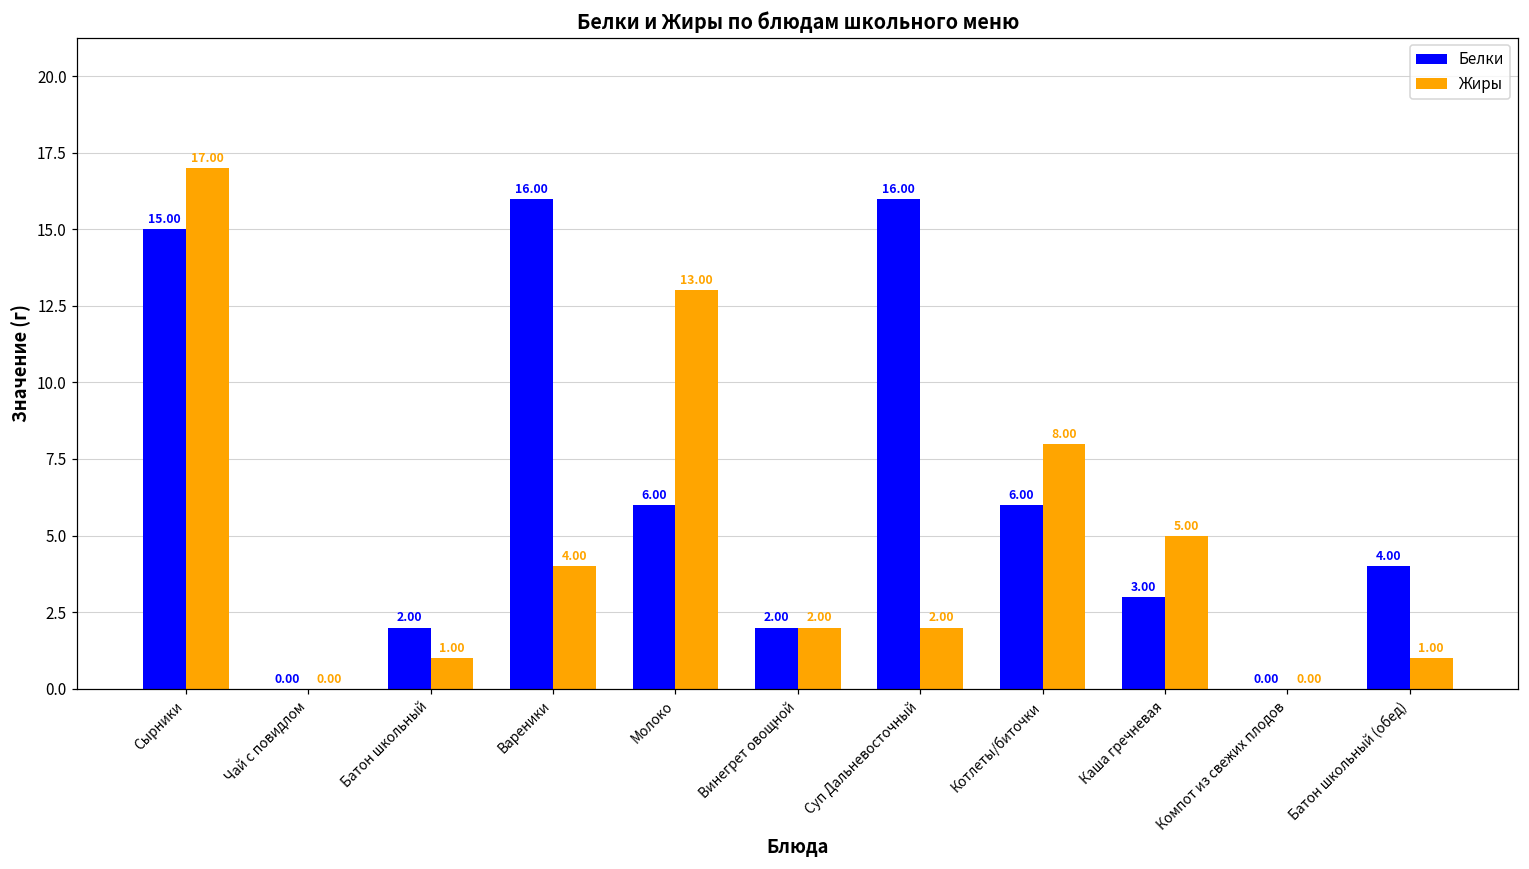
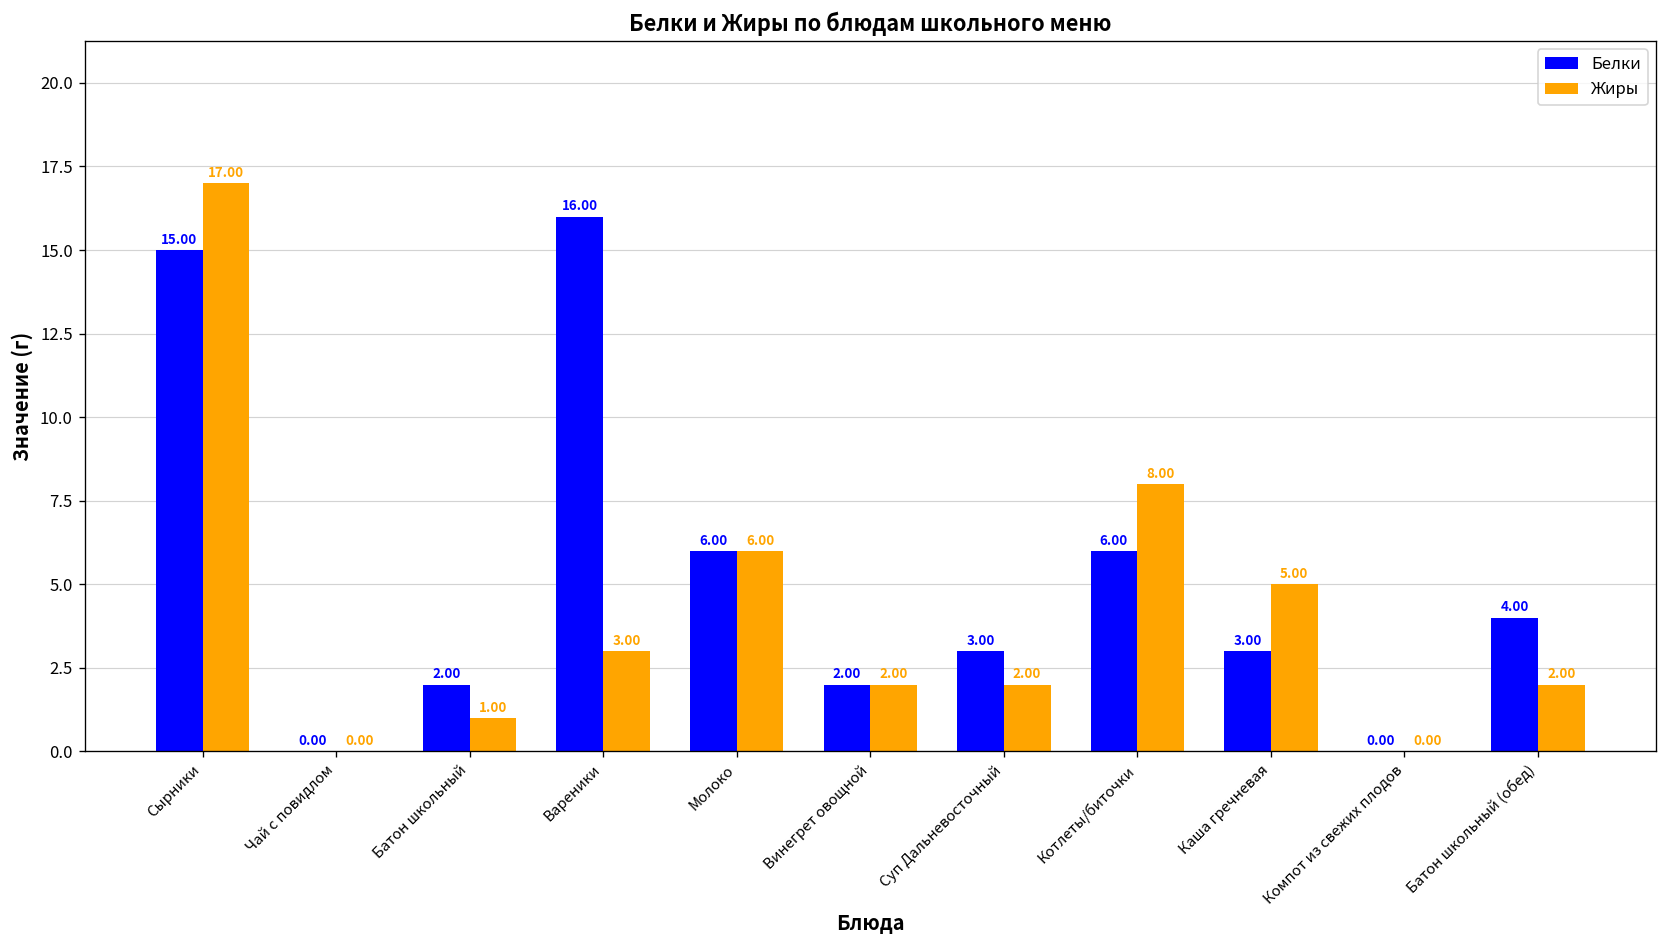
Жиры, Вареники: 4.00 -> 3.00
Жиры, Молоко: 13.00 -> 6.00
Белки, Суп Дальневосточный: 16.00 -> 3.00
Жиры, Батон школьный (обед): 1.00 -> 2.00
